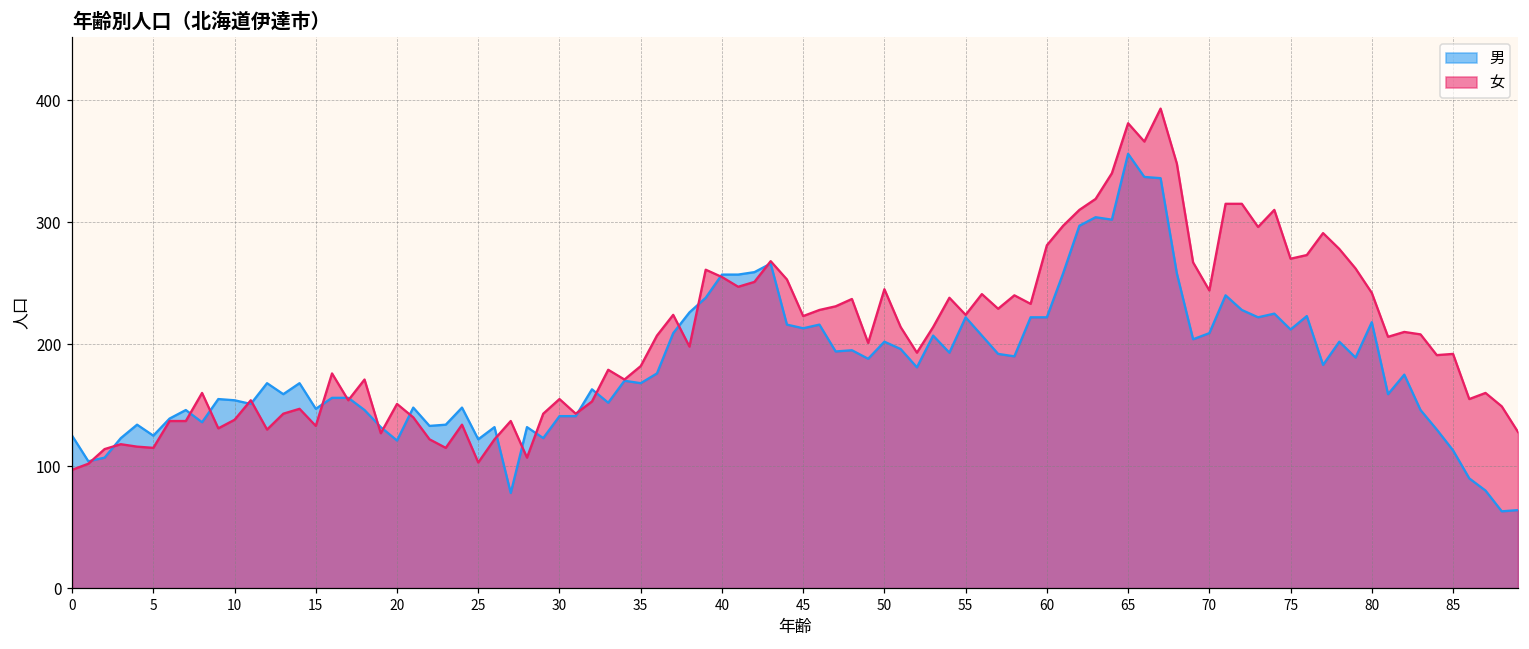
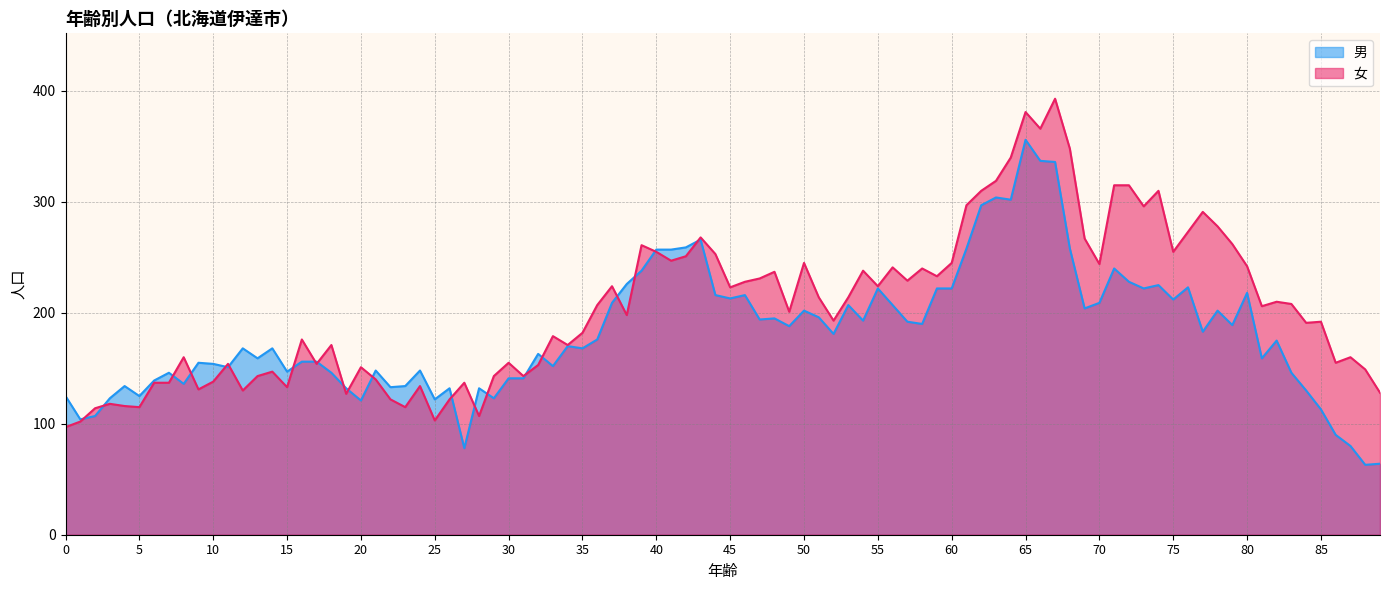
女, 60: 281 -> 245
女, 75: 270 -> 255
